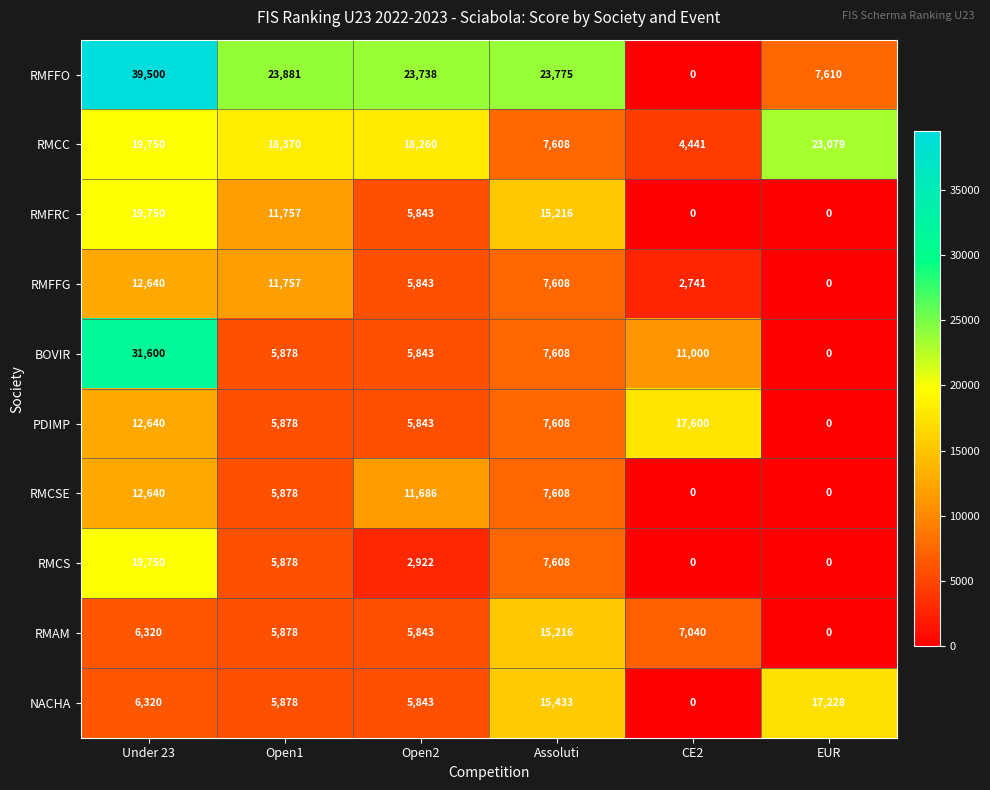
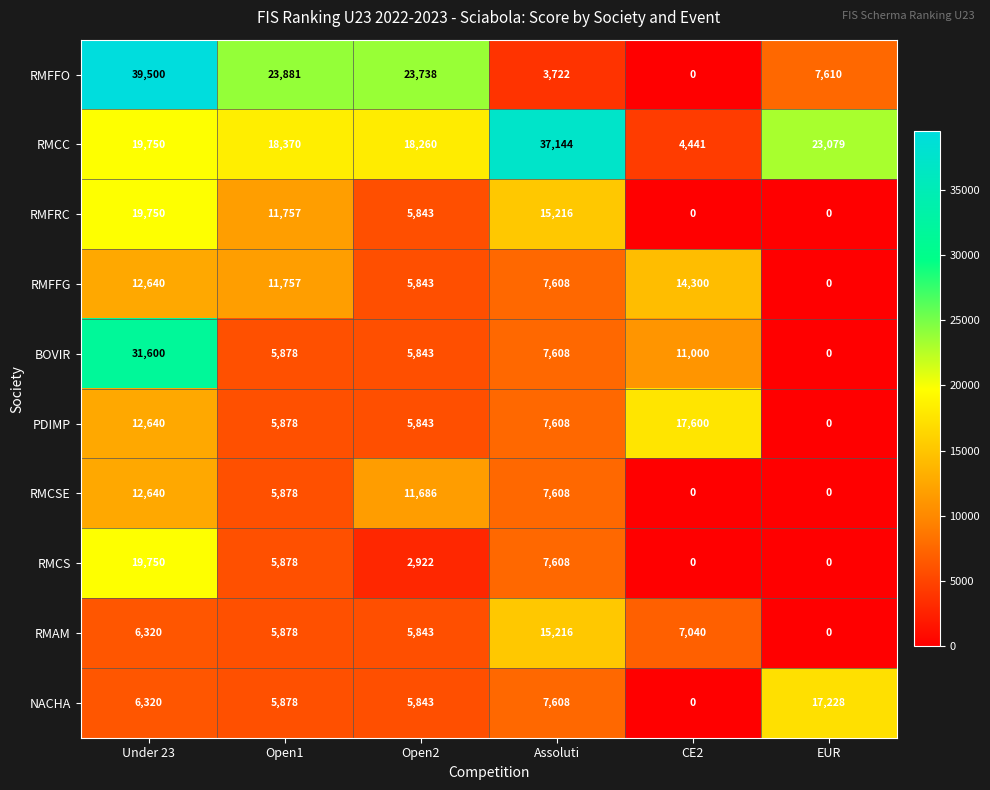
RMFFO, Assoluti: 23,775 -> 3,722
RMCC, Assoluti: 7,608 -> 37,144
RMFFG, CE2: 2,741 -> 14,300
NACHA, Assoluti: 15,433 -> 7,608
